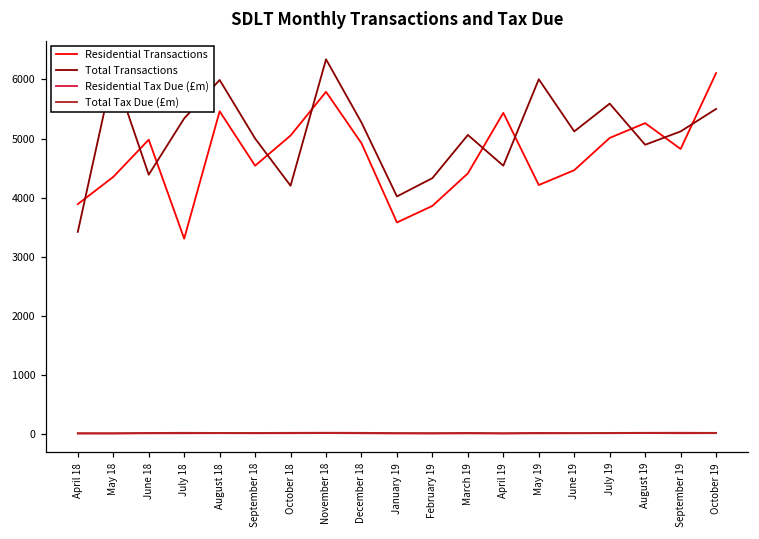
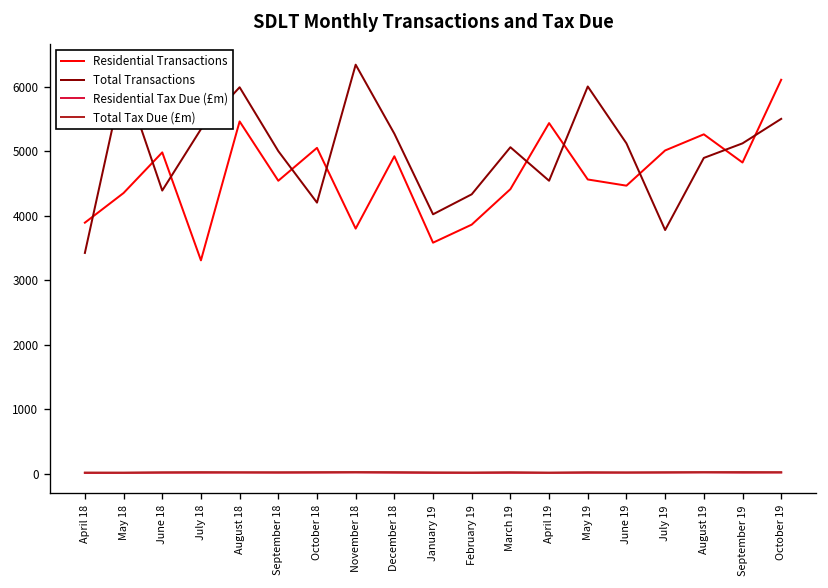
Residential Transactions, November 18: 5800 -> 3800
Residential Transactions, May 19: 4200 -> 4600
Total Transactions, July 19: 5600 -> 3800
